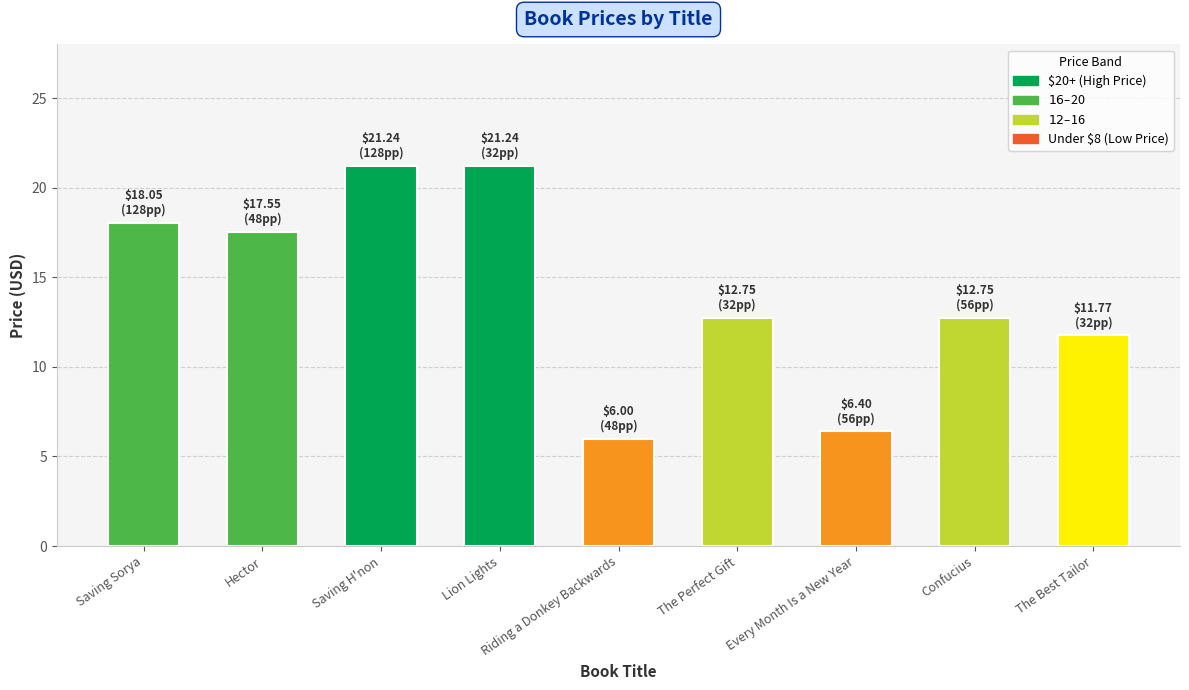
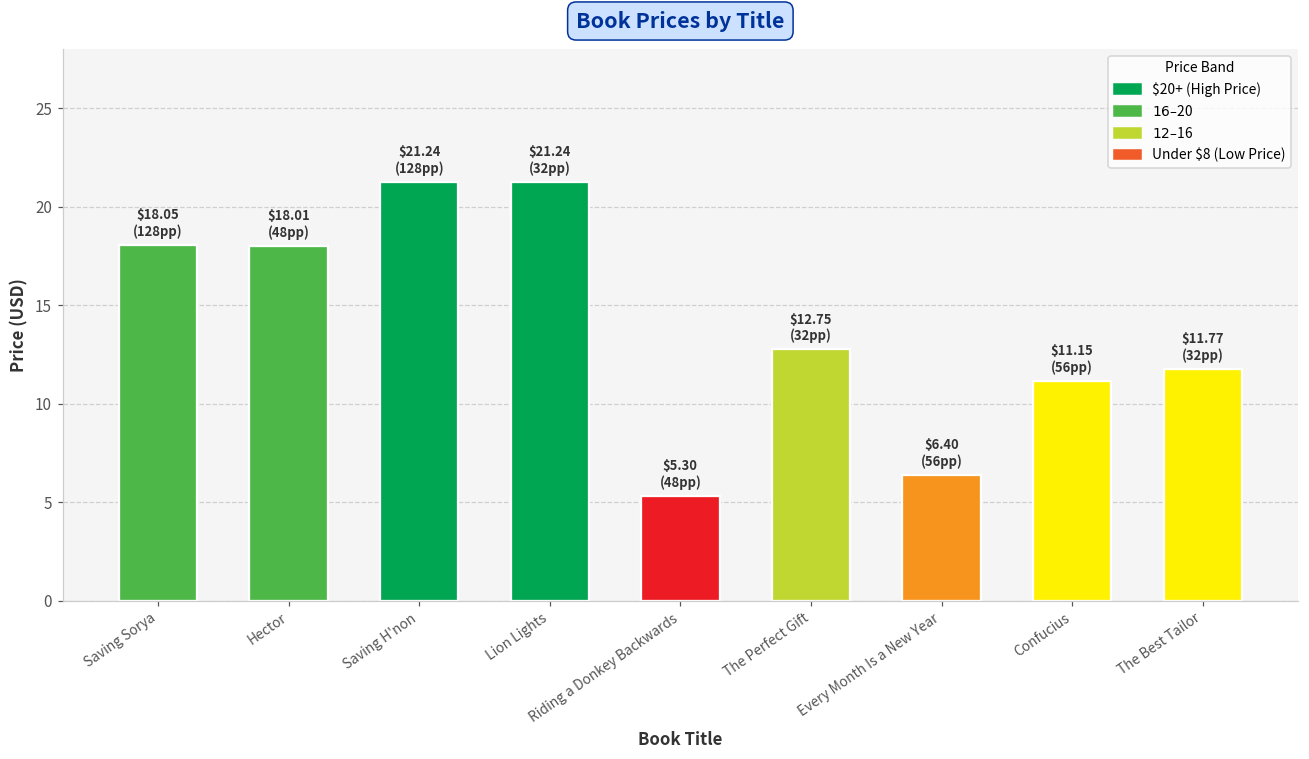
Hector: $17.55 -> $18.01
Riding a Donkey Backwards: $6.00 -> $5.30
Confucius: $12.75 -> $11.15
